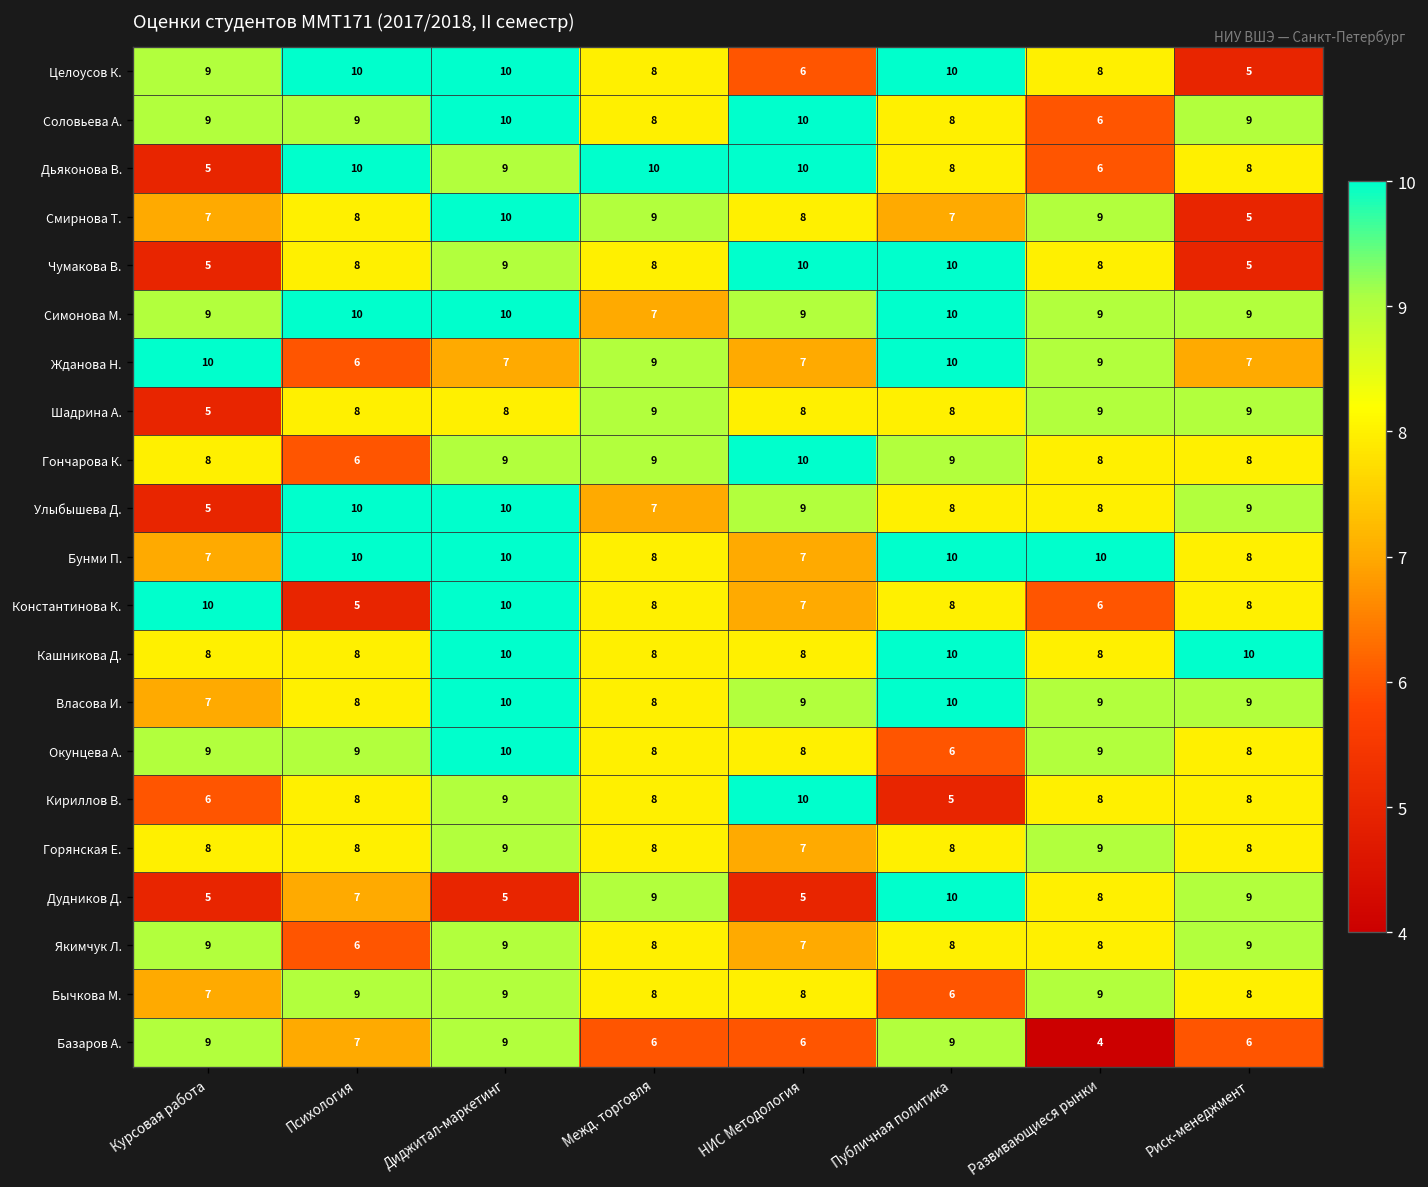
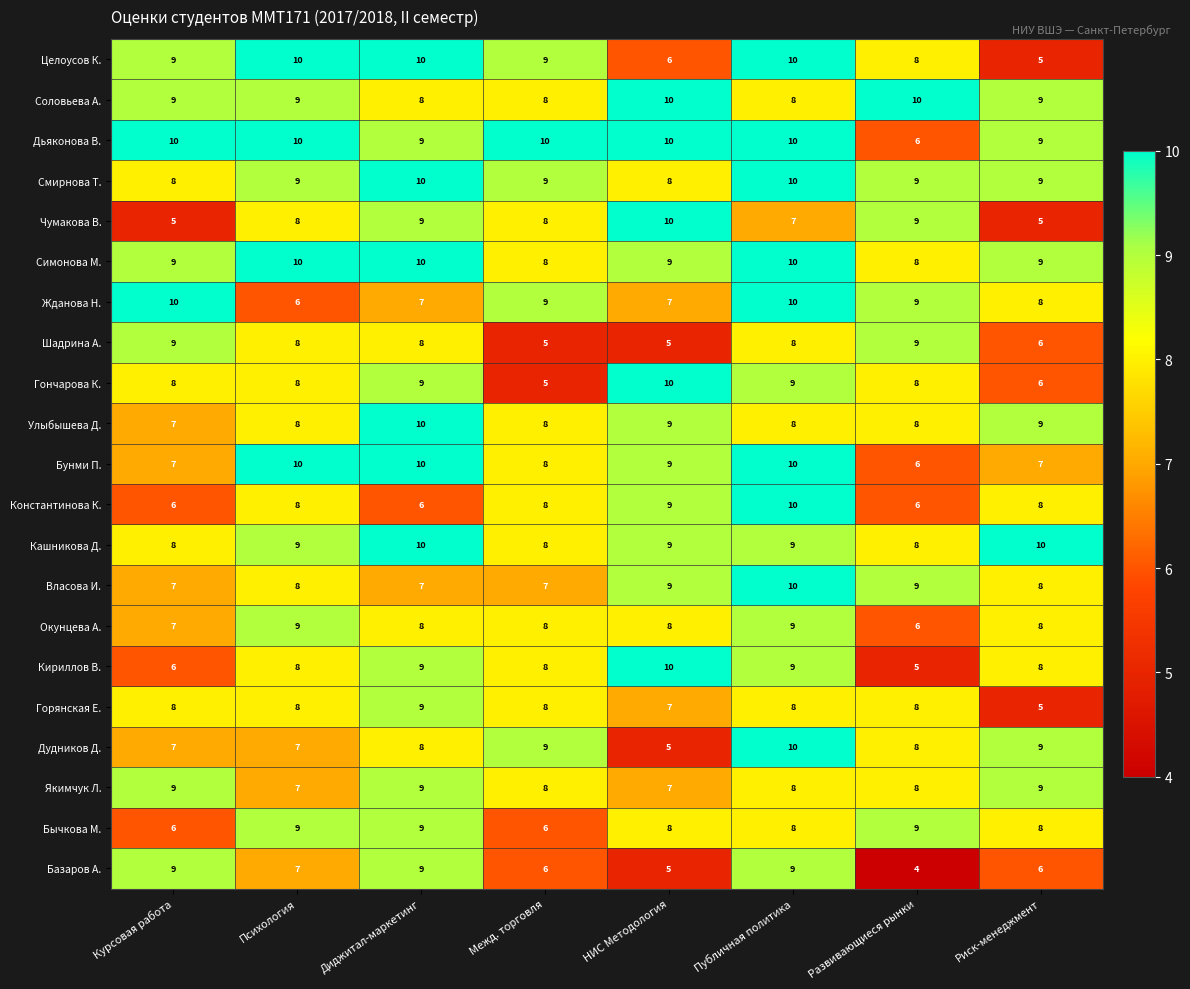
Целоусов К., Межд. торговля: 8 -> 9
Соловьева А., Диджитал-маркетинг: 10 -> 8
Соловьева А., Развивающиеся рынки: 6 -> 10
Дьяконова В., Курсовая работа: 5 -> 10
Дьяконова В., Публичная политика: 8 -> 10
Дьяконова В., Риск-менеджмент: 8 -> 9
Смирнова Т., Курсовая работа: 7 -> 8
Смирнова Т., Психология: 8 -> 9
Смирнова Т., Публичная политика: 7 -> 10
Смирнова Т., Риск-менеджмент: 5 -> 9
Чумакова В., Публичная политика: 10 -> 7
Чумакова В., Развивающиеся рынки: 8 -> 9
Симонова М., Межд. торговля: 7 -> 8
Симонова М., Развивающиеся рынки: 9 -> 8
Жданова Н., Риск-менеджмент: 7 -> 8
Шадрина А., Курсовая работа: 5 -> 9
Шадрина А., Межд. торговля: 9 -> 5
Шадрина А., НИС Методология: 8 -> 5
Шадрина А., Риск-менеджмент: 9 -> 6
Гончарова К., Психология: 6 -> 8
Гончарова К., Межд. торговля: 9 -> 5
Гончарова К., Риск-менеджмент: 8 -> 6
Улыбышева Д., Курсовая работа: 5 -> 7
Улыбышева Д., Психология: 10 -> 8
Улыбышева Д., Межд. торговля: 7 -> 8
Бунми П., НИС Методология: 7 -> 9
Бунми П., Развивающиеся рынки: 10 -> 6
Бунми П., Риск-менеджмент: 8 -> 7
Константинова К., Курсовая работа: 10 -> 6
Константинова К., Психология: 5 -> 8
Константинова К., Диджитал-маркетинг: 10 -> 6
Константинова К., НИС Методология: 7 -> 9
Константинова К., Публичная политика: 8 -> 10
Кашникова Д., Психология: 8 -> 9
Кашникова Д., НИС Методология: 8 -> 9
Кашникова Д., Публичная политика: 10 -> 9
Власова И., Диджитал-маркетинг: 10 -> 7
Власова И., Межд. торговля: 8 -> 7
Власова И., Риск-менеджмент: 9 -> 8
Окунцева А., Курсовая работа: 9 -> 7
Окунцева А., Диджитал-маркетинг: 10 -> 8
Окунцева А., Публичная политика: 6 -> 9
Окунцева А., Развивающиеся рынки: 9 -> 6
Кириллов В., Публичная политика: 5 -> 9
Кириллов В., Развивающиеся рынки: 8 -> 5
Горянская Е., Развивающиеся рынки: 9 -> 8
Горянская Е., Риск-менеджмент: 8 -> 5
Дудников Д., Курсовая работа: 5 -> 7
Дудников Д., Диджитал-маркетинг: 5 -> 8
Якимчук Л., Психология: 6 -> 7
Бычкова М., Курсовая работа: 7 -> 6
Бычкова М., Межд. торговля: 8 -> 6
Бычкова М., Публичная политика: 6 -> 8
Базаров А., НИС Методология: 6 -> 5
